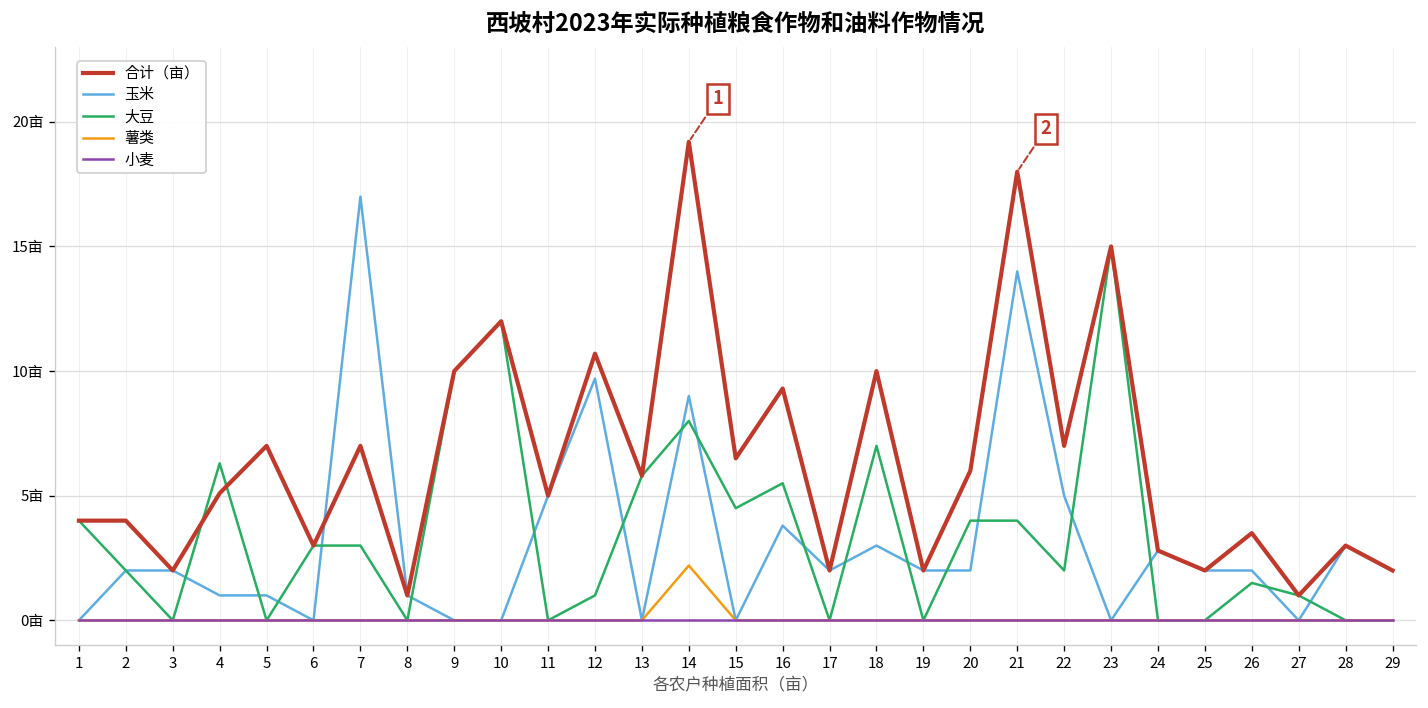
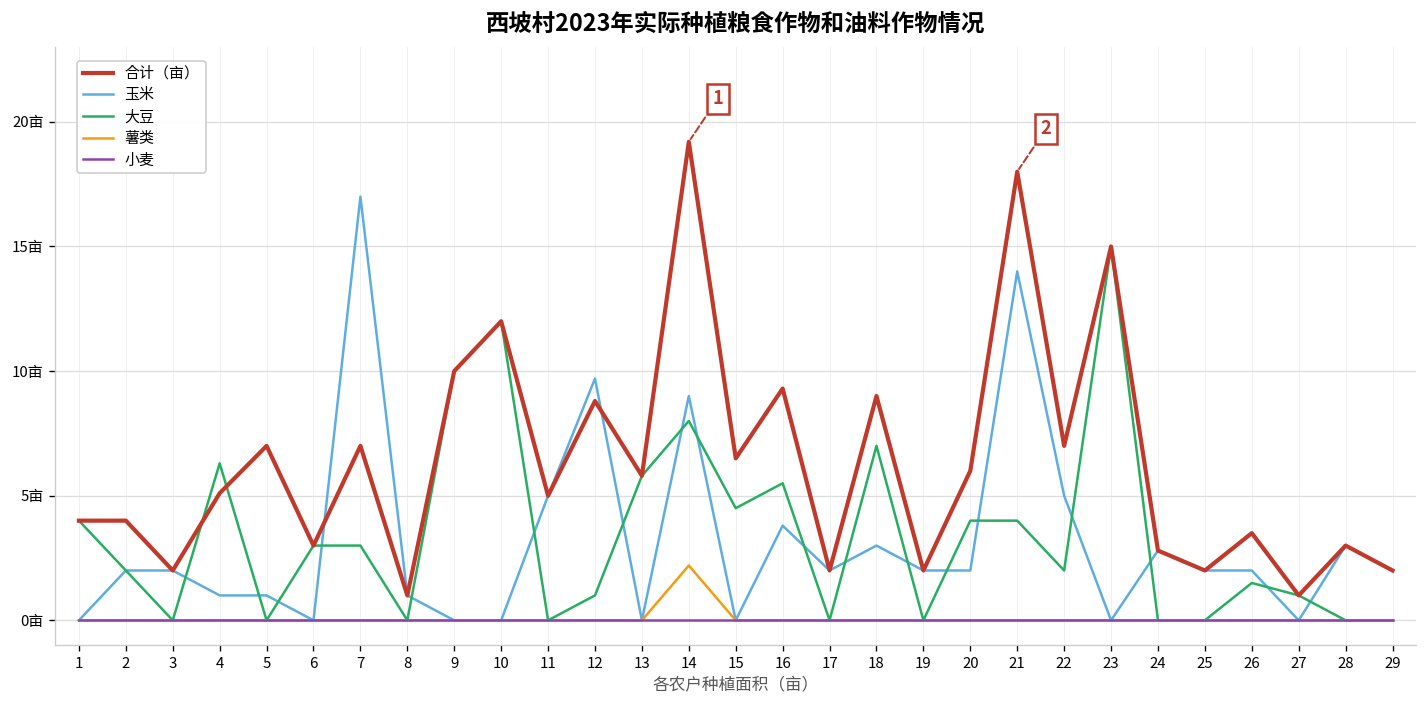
合计（亩）, 12: 10.7亩 -> 8.8亩
合计（亩）, 18: 10亩 -> 9亩
